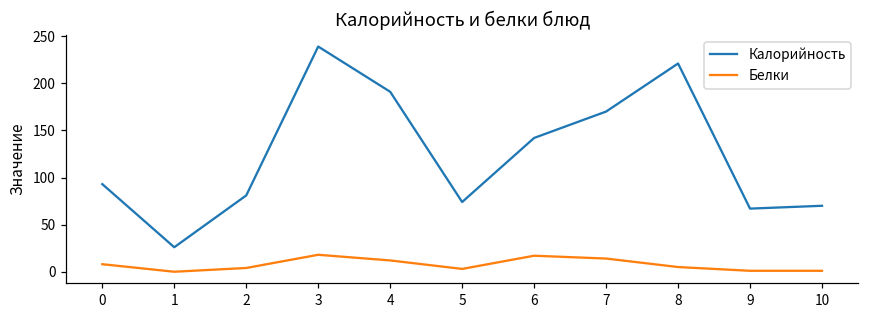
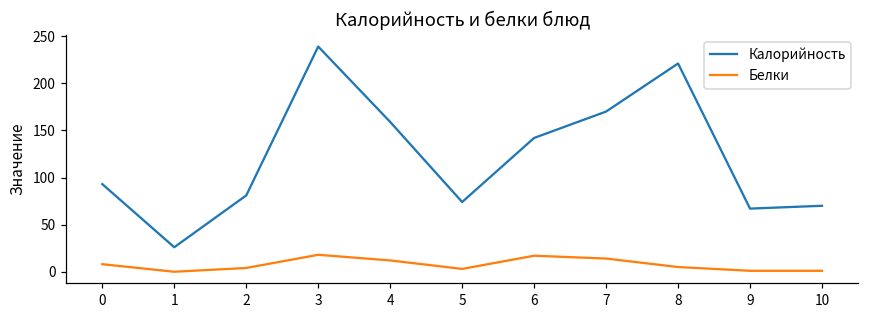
Калорийность, 4: 190 -> 160
